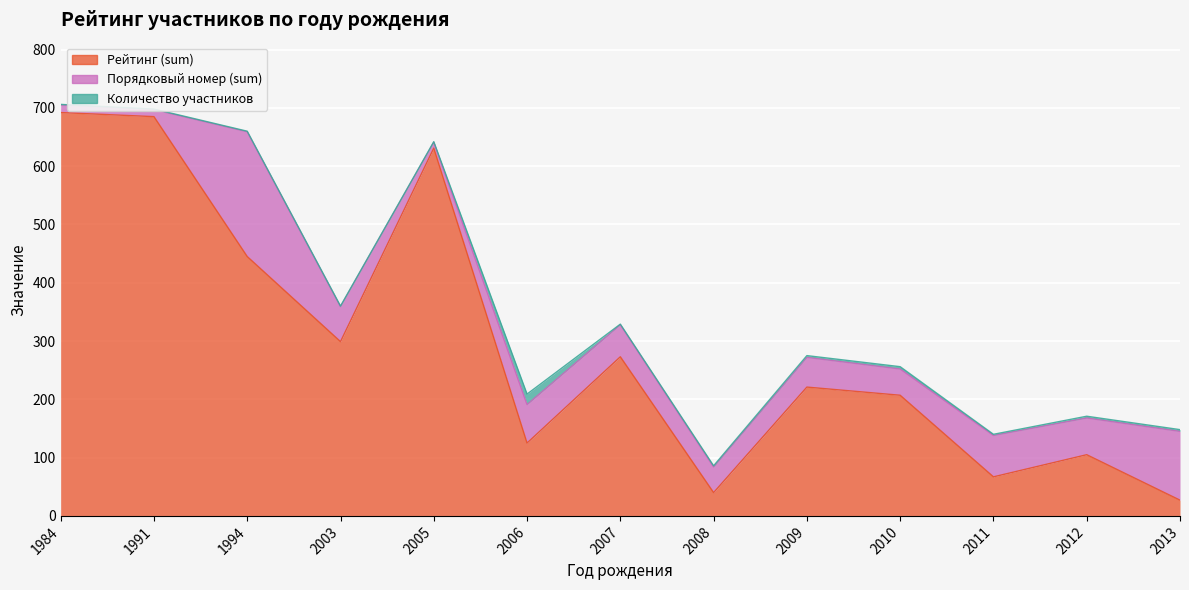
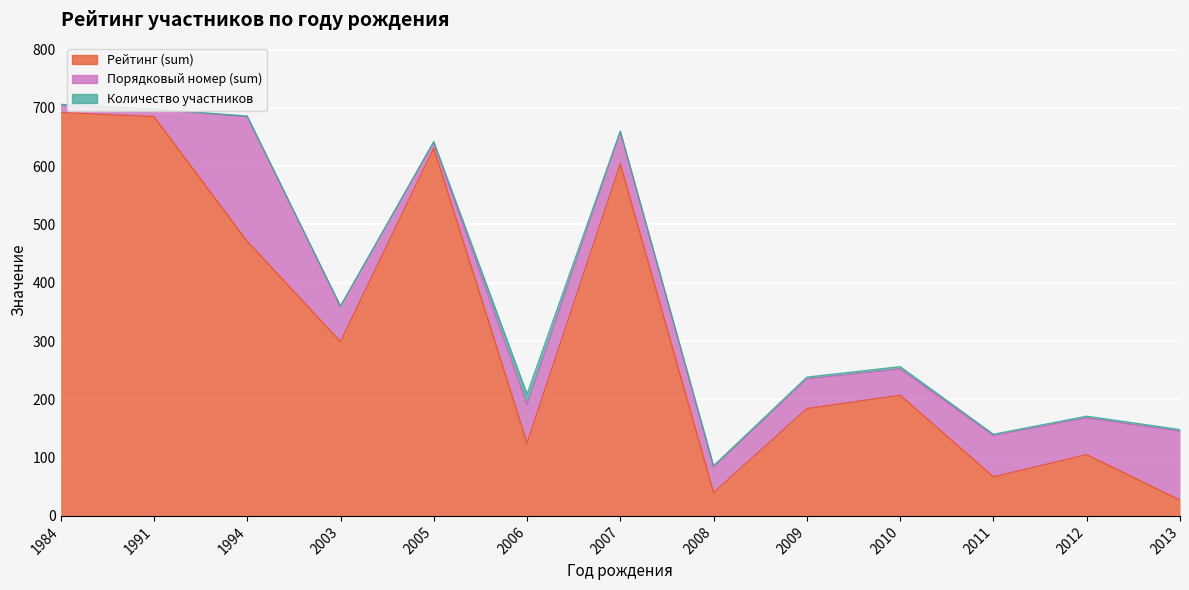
Рейтинг (sum), 1994: 450 -> 470
Рейтинг (sum), 2007: 270 -> 600
Рейтинг (sum), 2009: 220 -> 180
